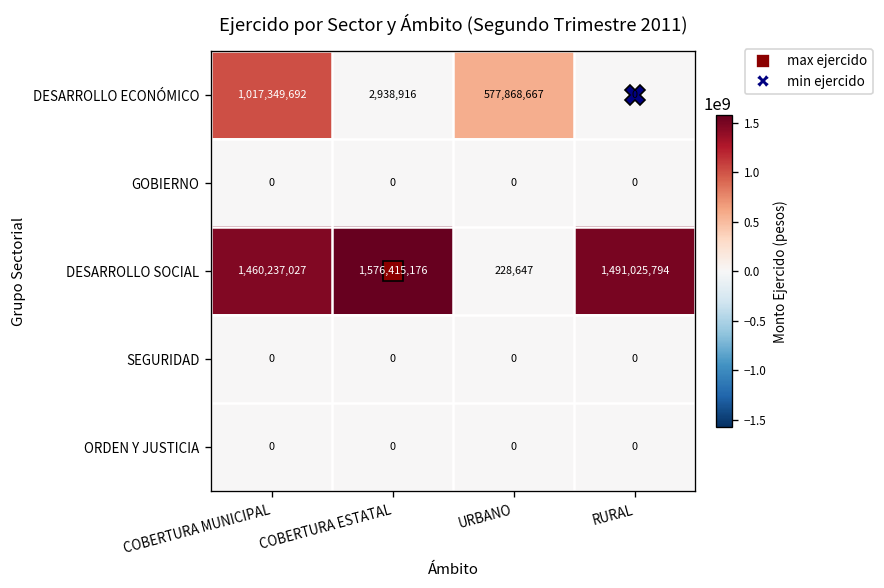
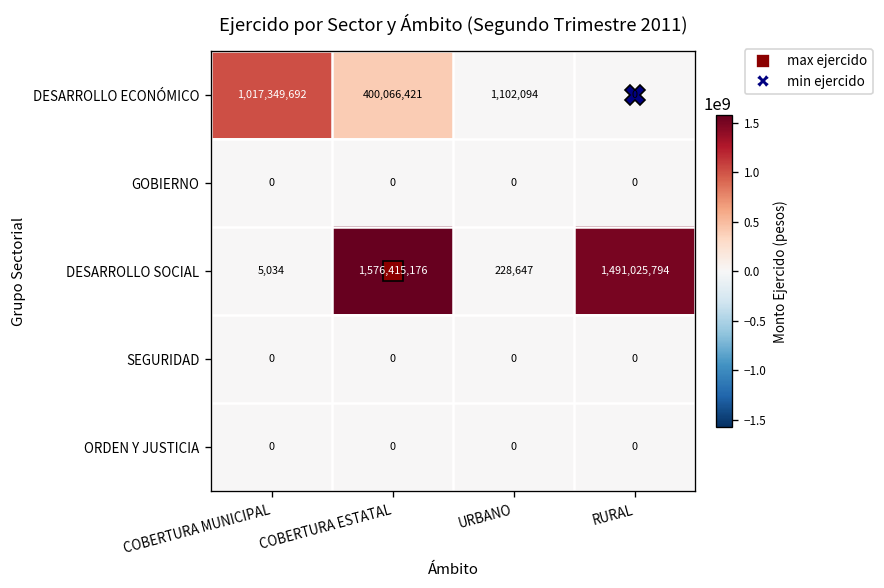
DESARROLLO ECONÓMICO, COBERTURA ESTATAL: 2,938,916 -> 400,066,421
DESARROLLO ECONÓMICO, URBANO: 577,868,667 -> 1,102,094
DESARROLLO SOCIAL, COBERTURA MUNICIPAL: 1,460,237,027 -> 5,034
